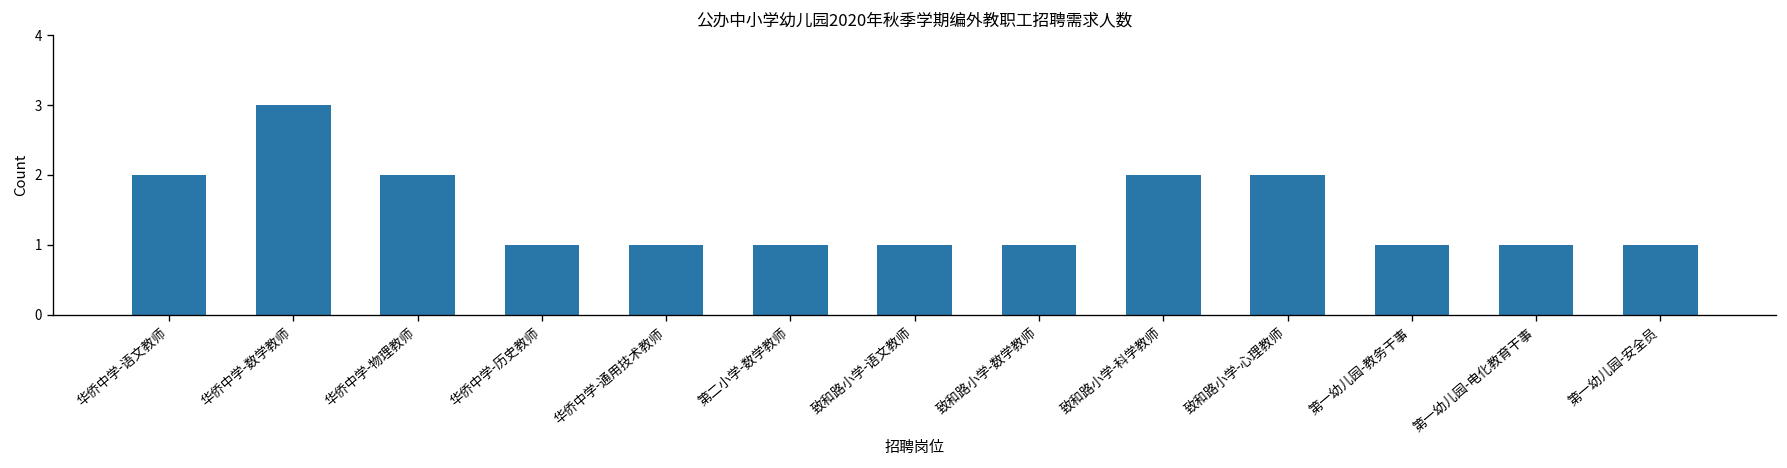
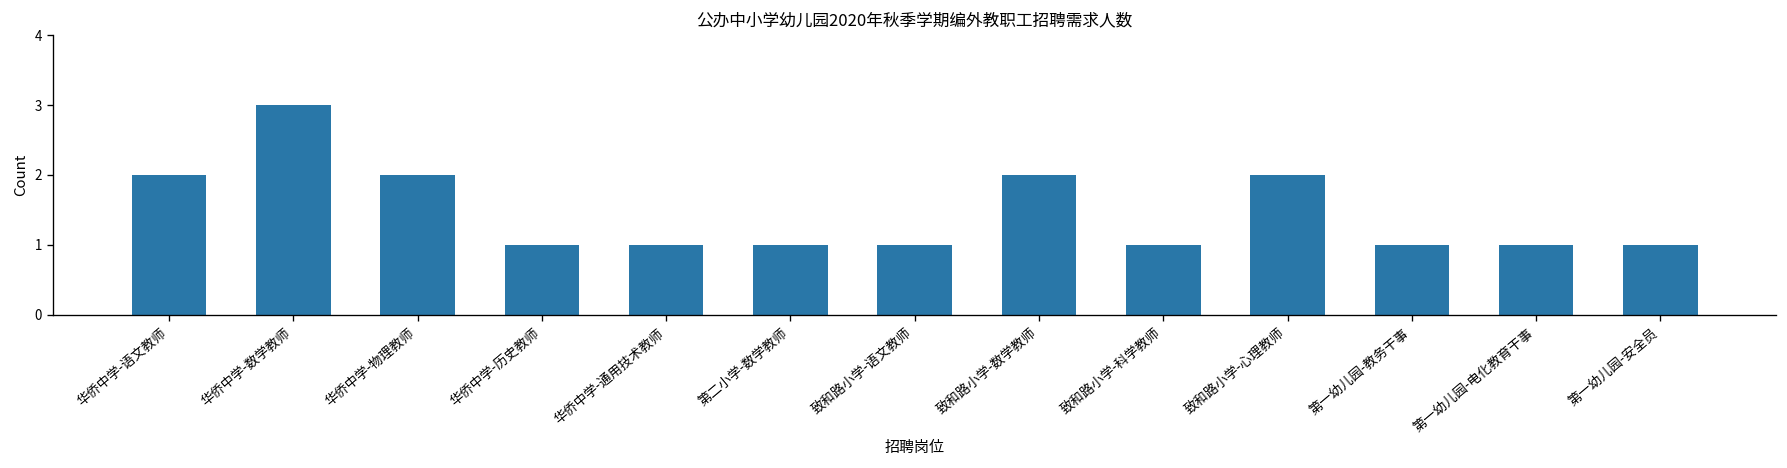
致和路小学-数学教师: 1 -> 2
致和路小学-科学教师: 2 -> 1
